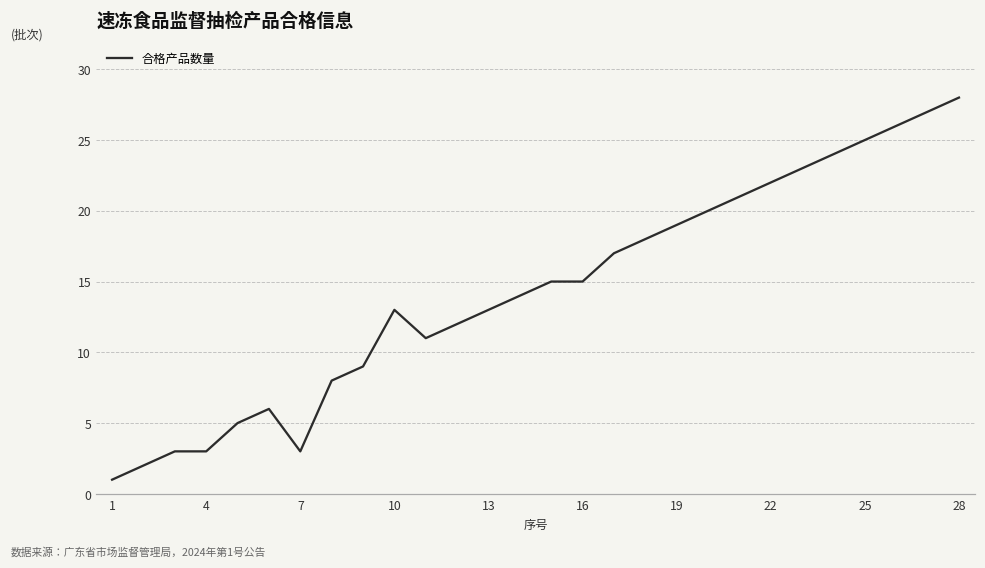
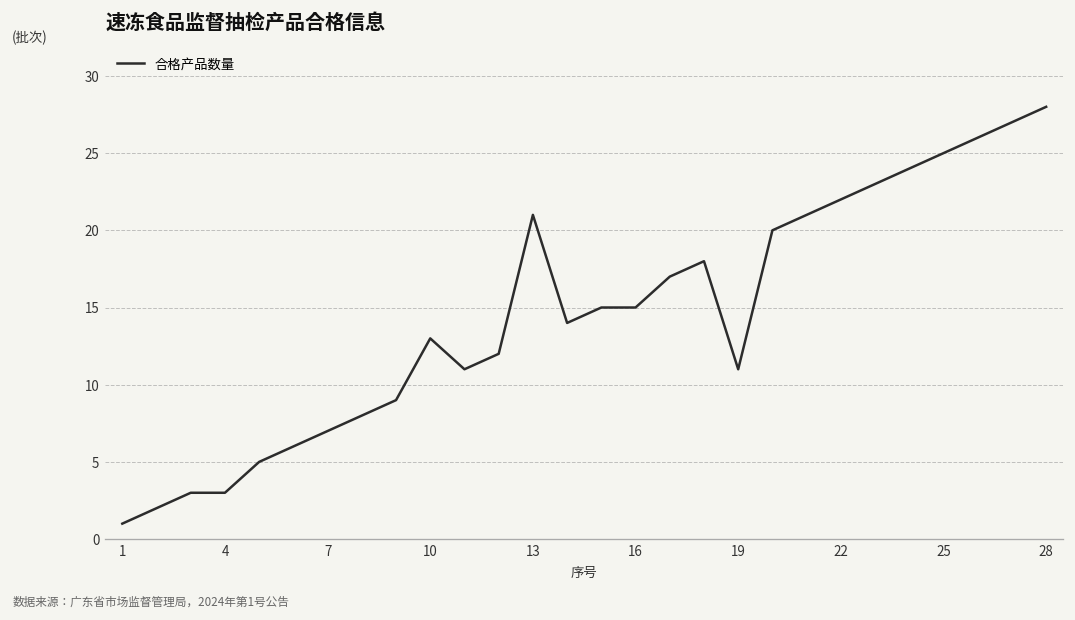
7: 3 -> 7
13: 13 -> 21
19: 19 -> 11
